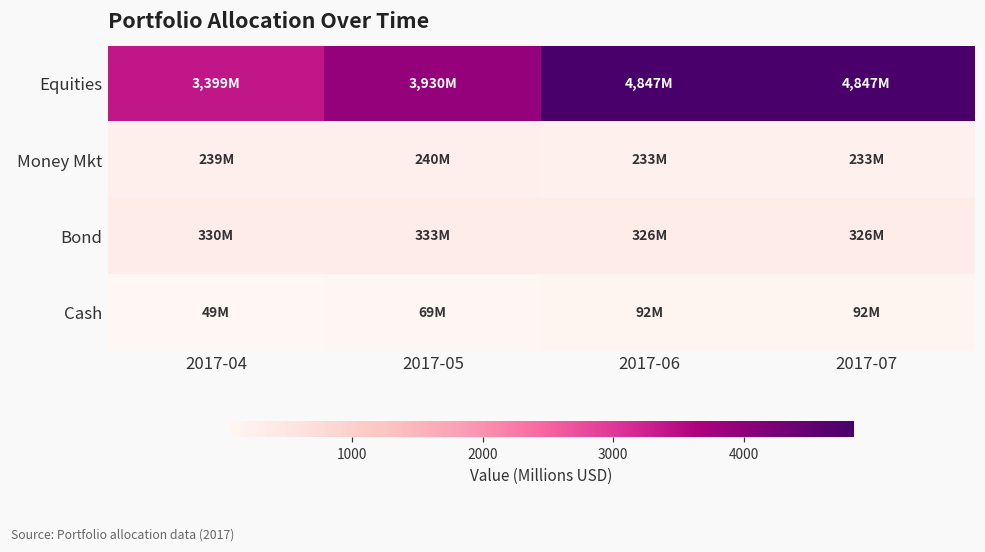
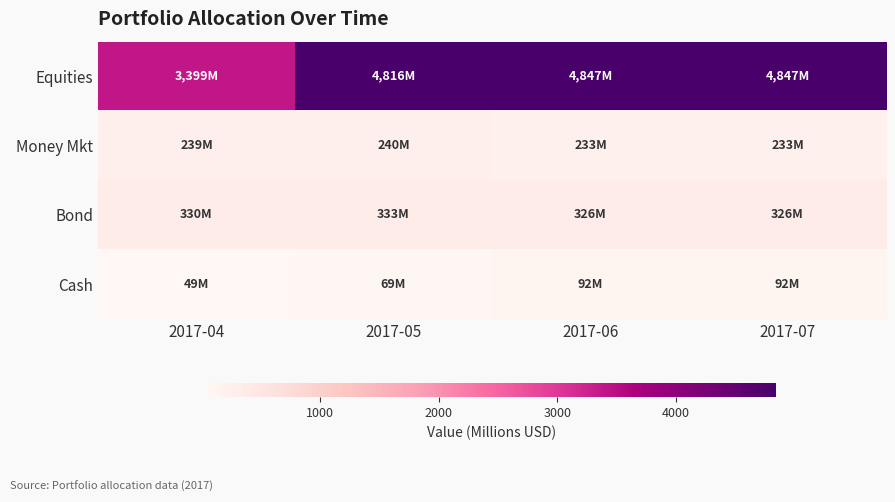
Equities, 2017-05: 3,930M -> 4,816M
